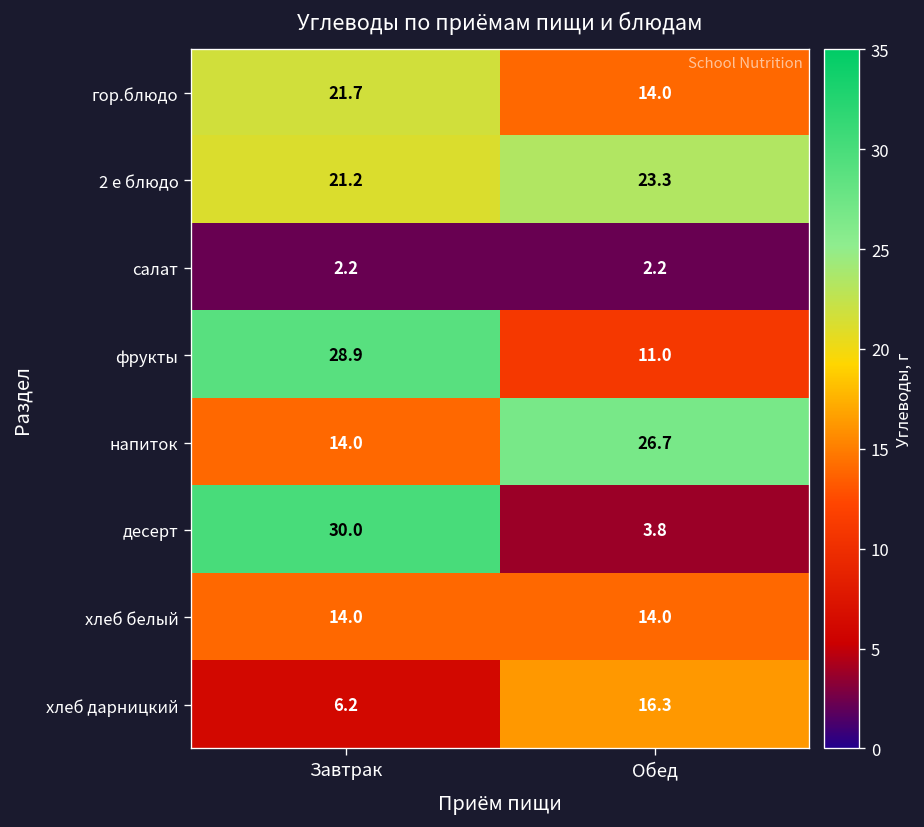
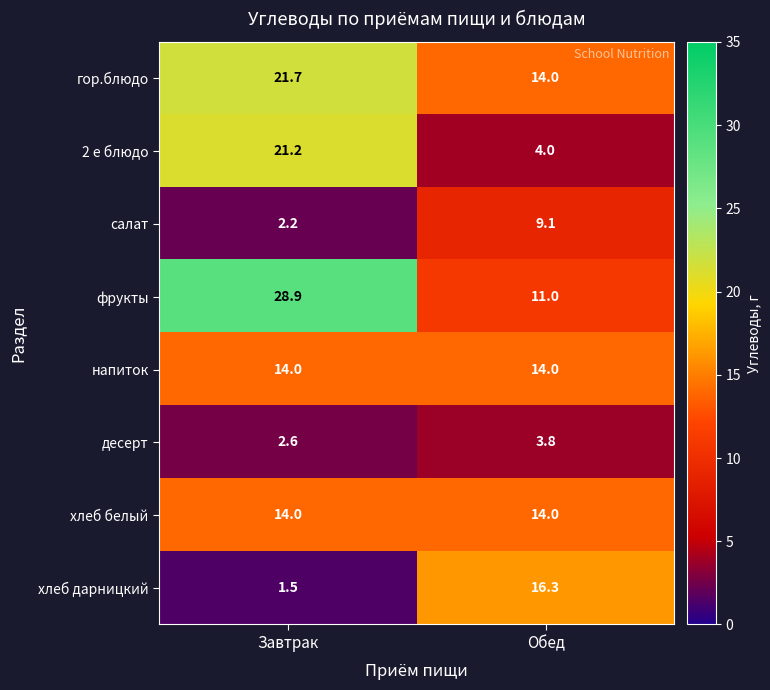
2 е блюдо, Обед: 23.3 -> 4.0
салат, Обед: 2.2 -> 9.1
напиток, Обед: 26.7 -> 14.0
десерт, Завтрак: 30.0 -> 2.6
хлеб дарницкий, Завтрак: 6.2 -> 1.5
